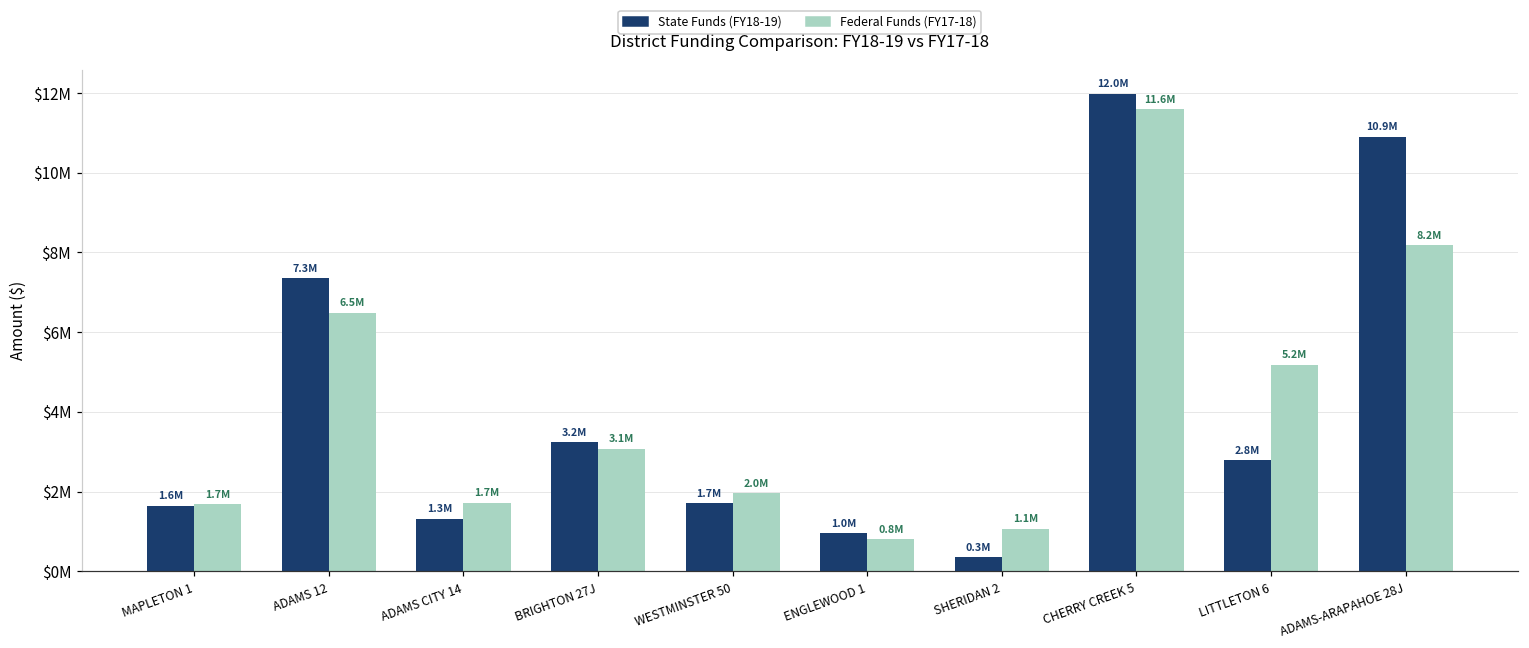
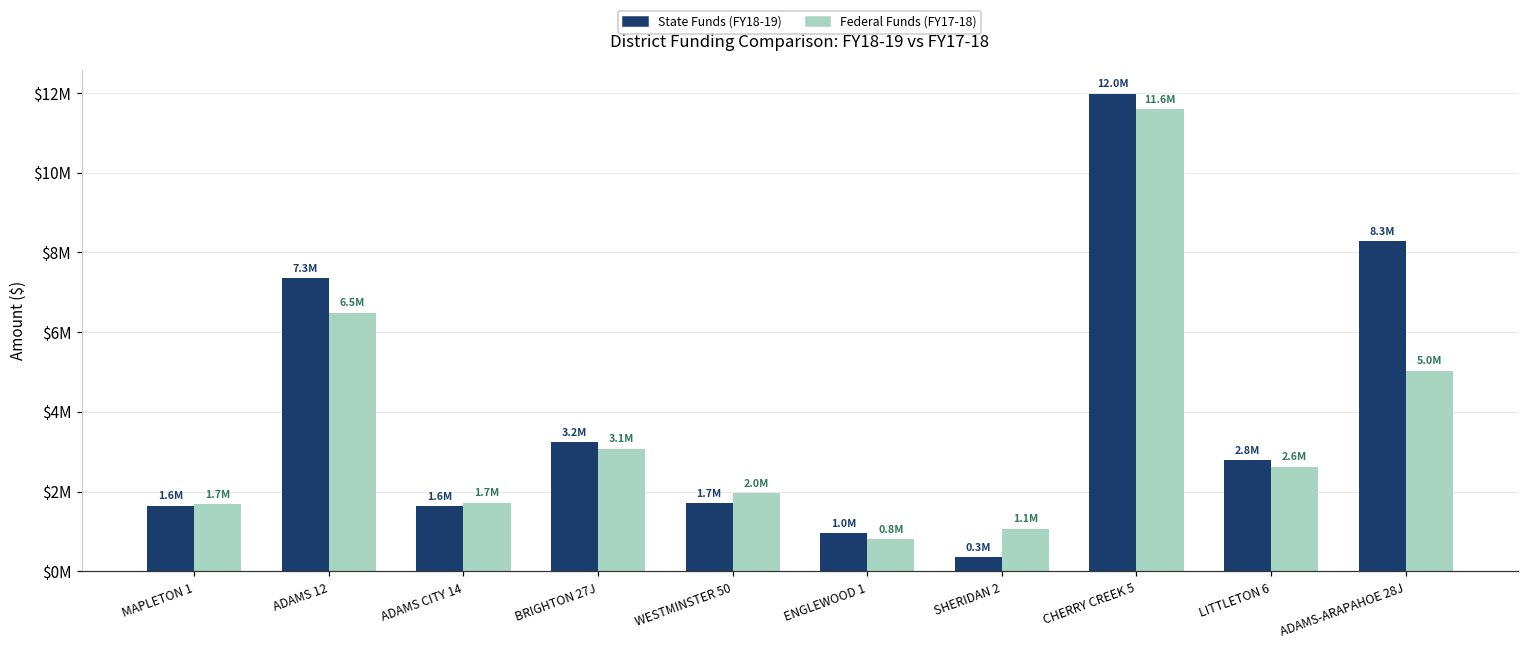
State Funds (FY18-19), ADAMS CITY 14: 1.3M -> 1.6M
Federal Funds (FY17-18), LITTLETON 6: 5.2M -> 2.6M
State Funds (FY18-19), ADAMS-ARAPAHOE 28J: 10.9M -> 8.3M
Federal Funds (FY17-18), ADAMS-ARAPAHOE 28J: 8.2M -> 5.0M
